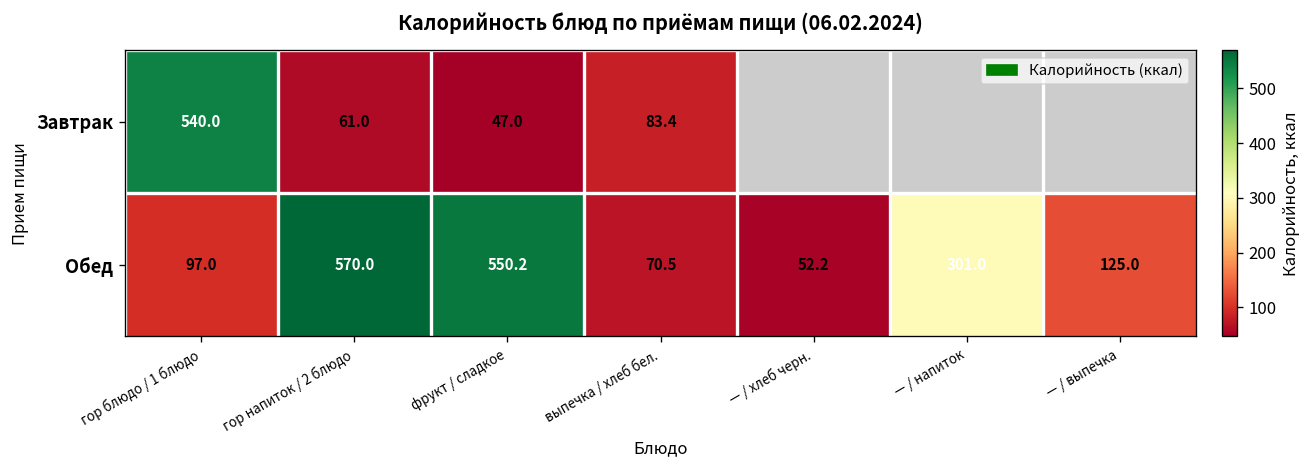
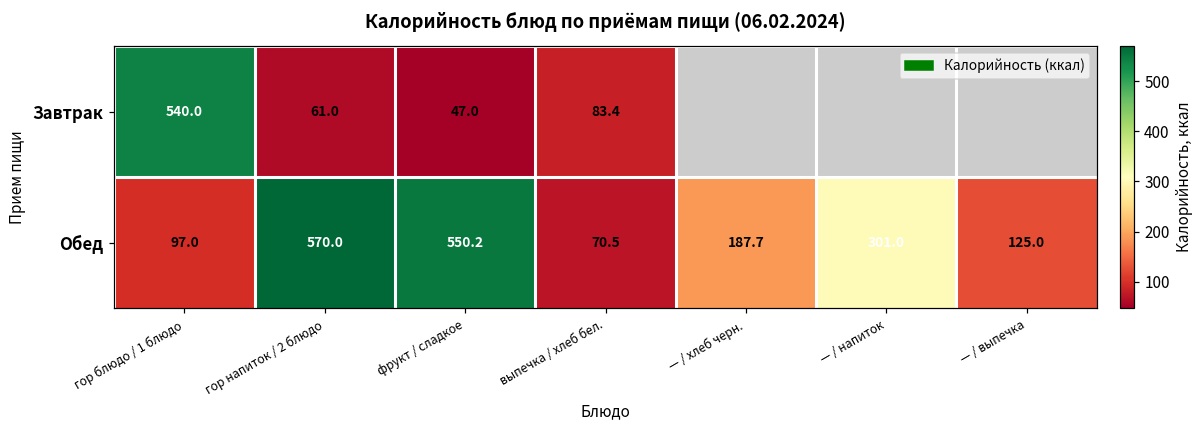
Обед, — / хлеб черн.: 52.2 -> 187.7
